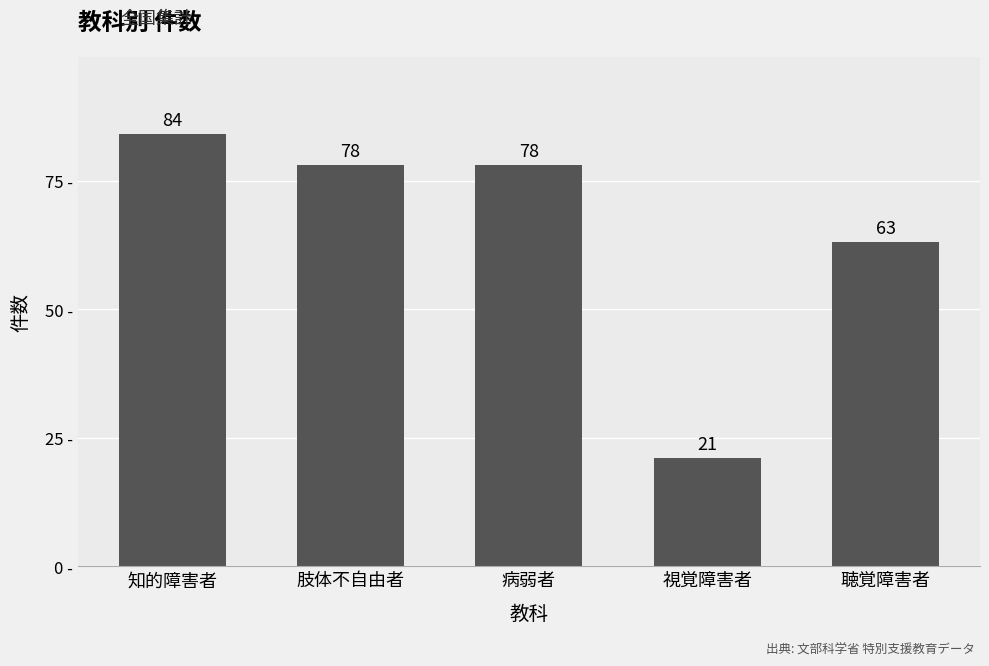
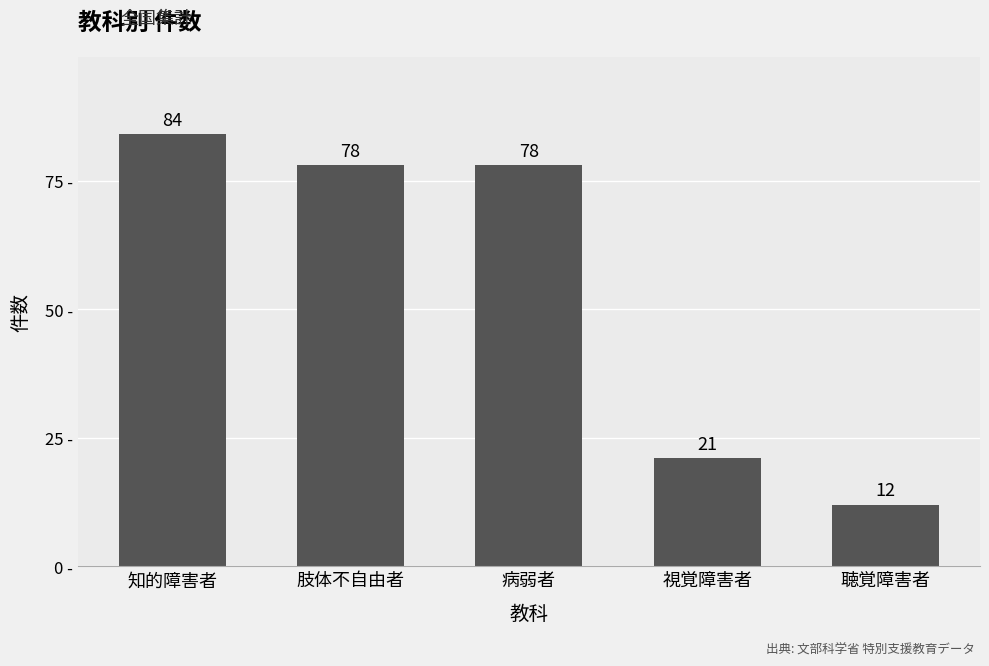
聴覚障害者: 63 -> 12
